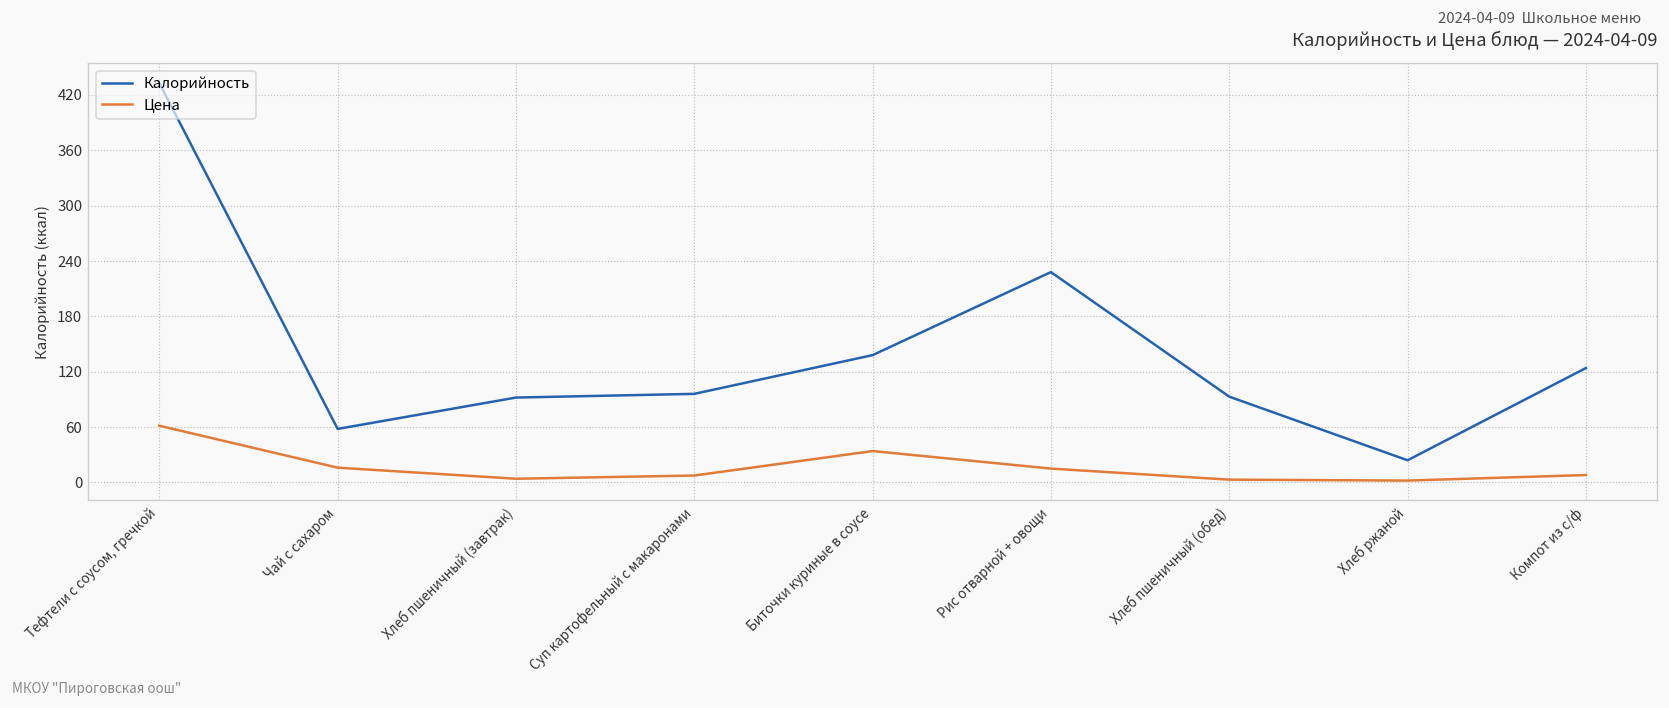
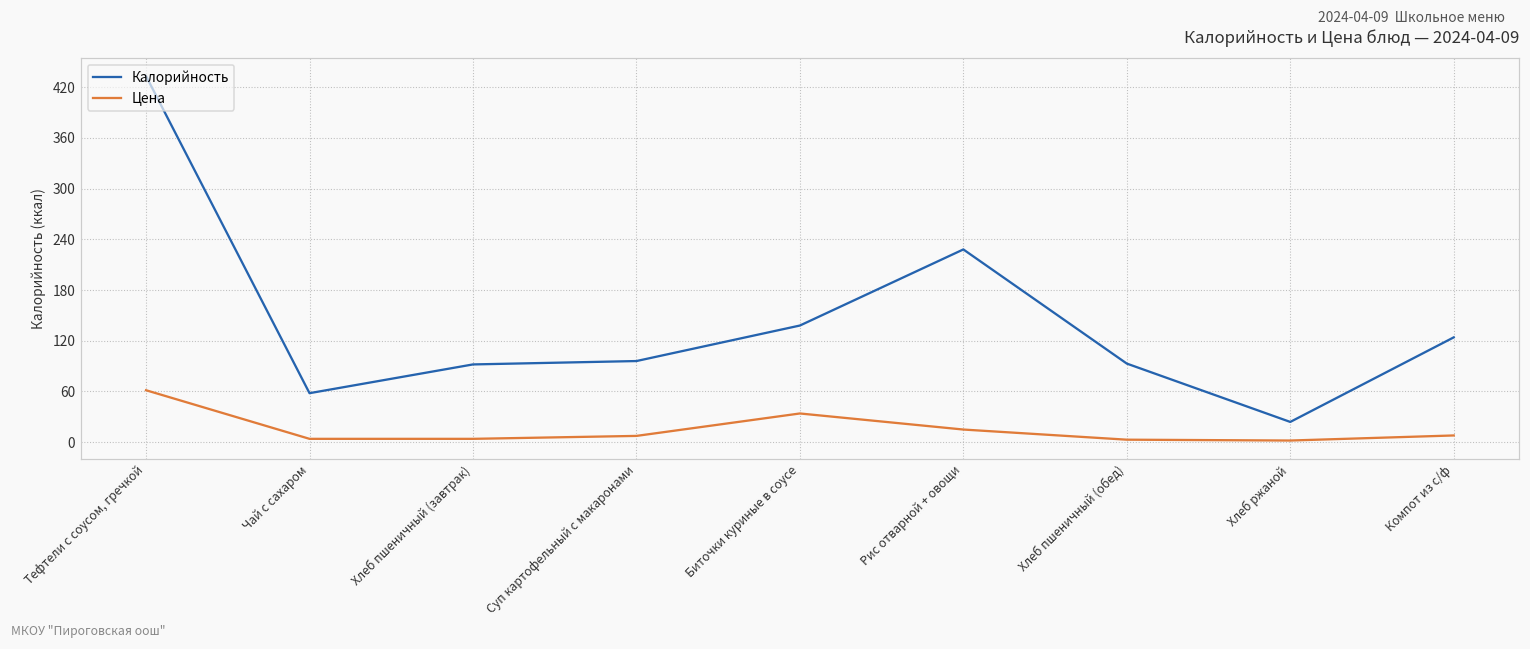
Цена, Чай с сахаром: 20 -> 0
